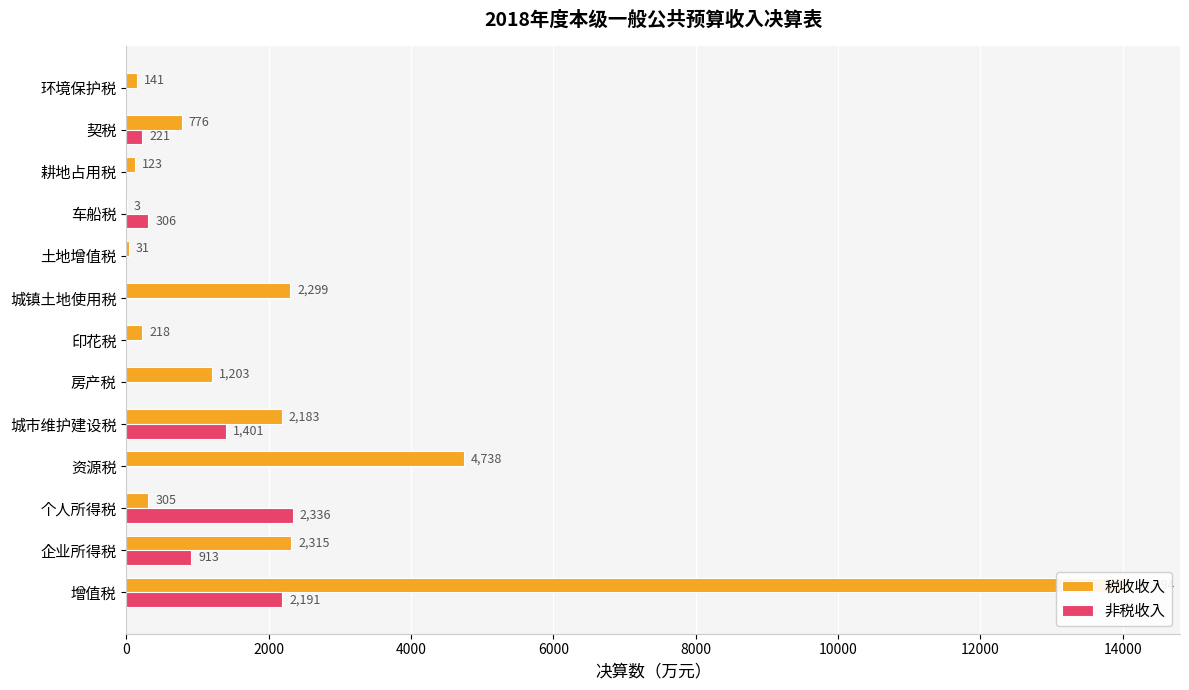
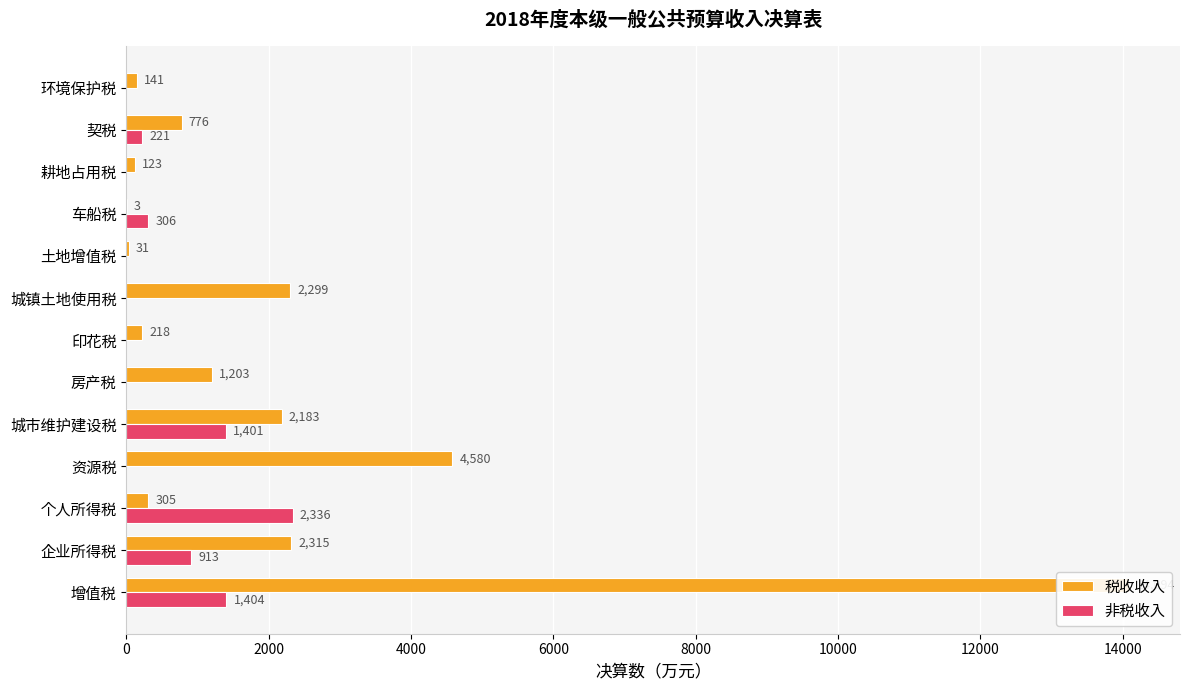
税收收入, 资源税: 4,738 -> 4,580
非税收入, 增值税: 2,191 -> 1,404
